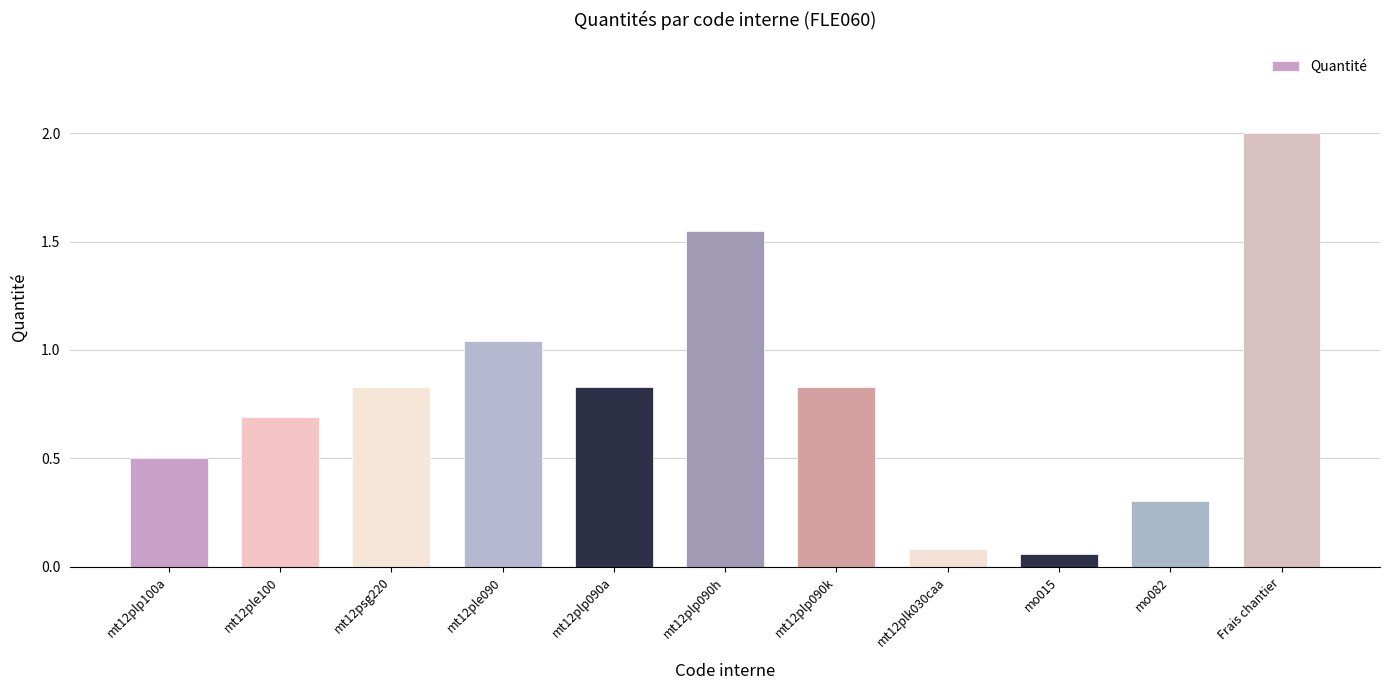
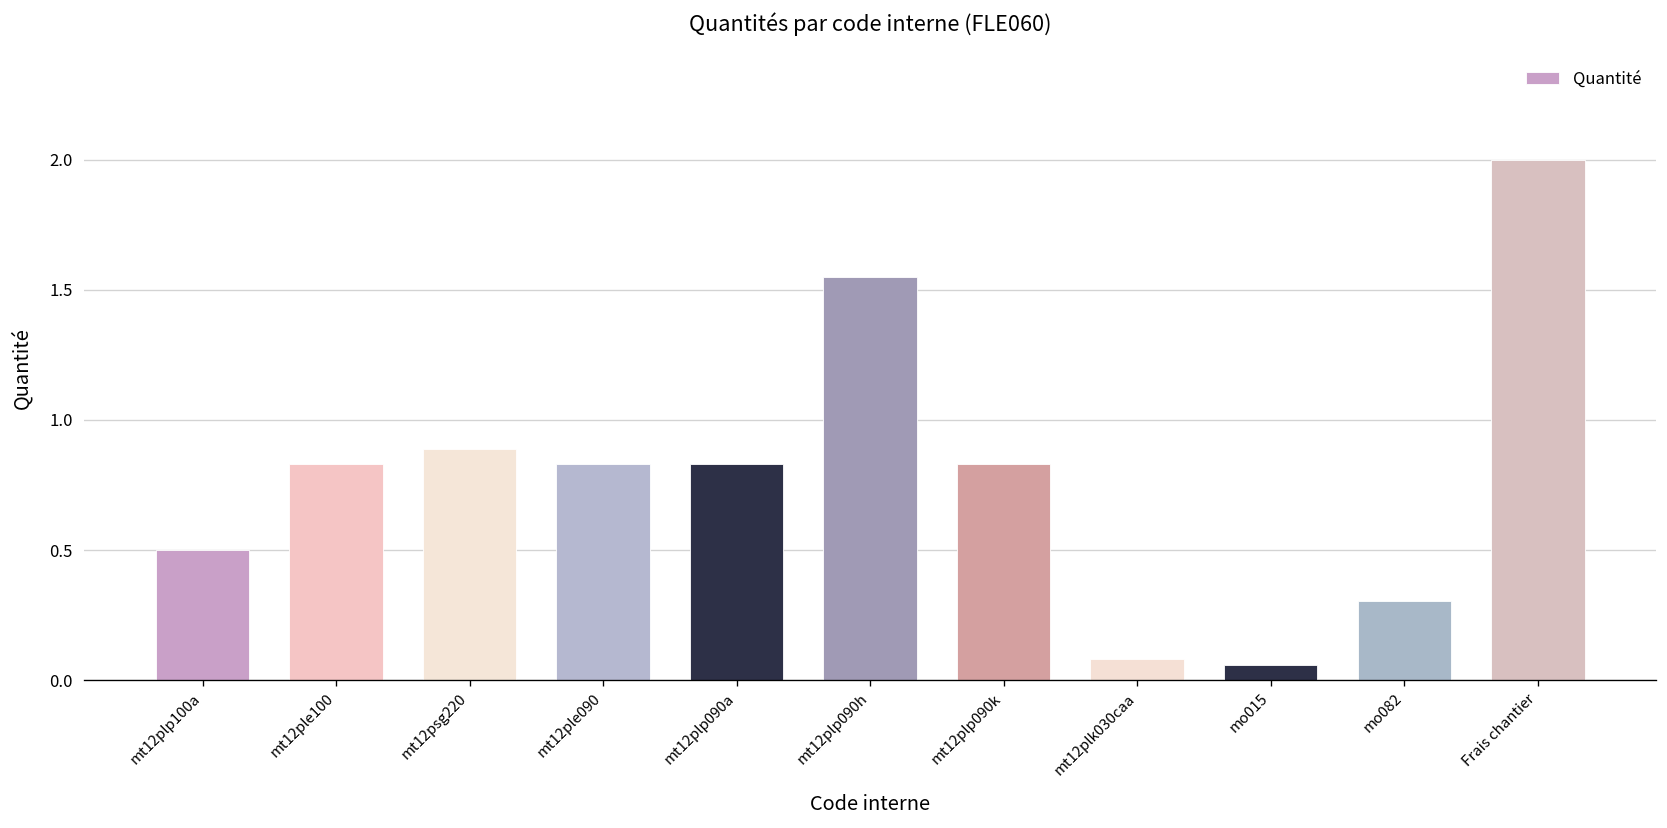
mt12ple100: 0.69 -> 0.83
mt12psg220: 0.83 -> 0.89
mt12ple090: 1.04 -> 0.83
